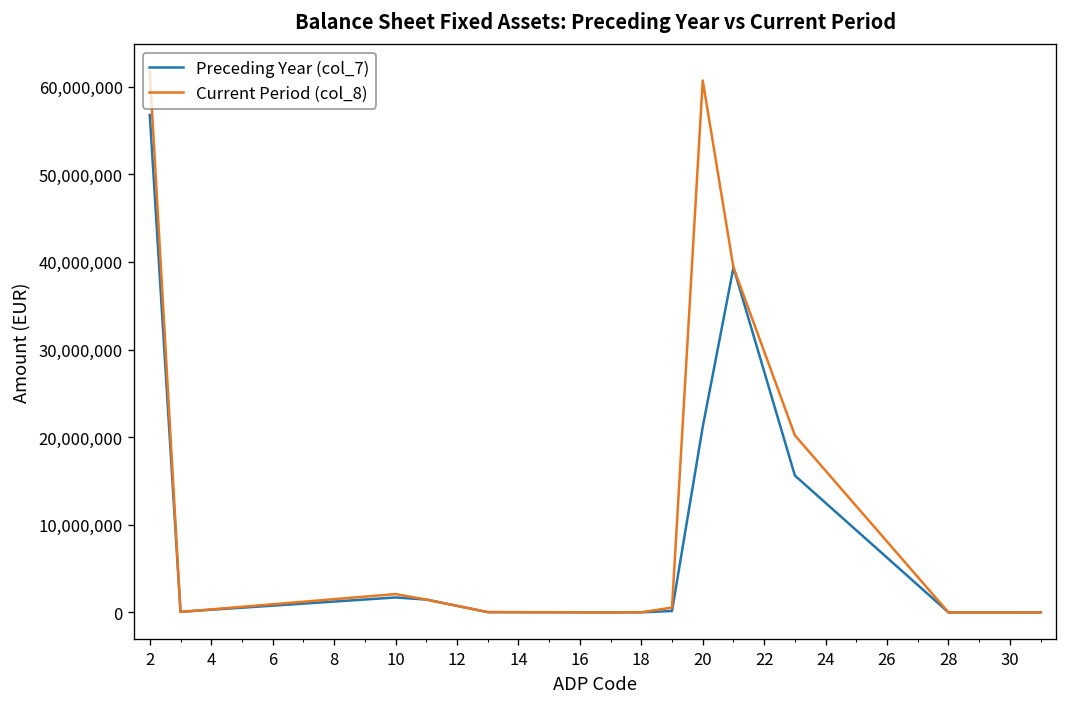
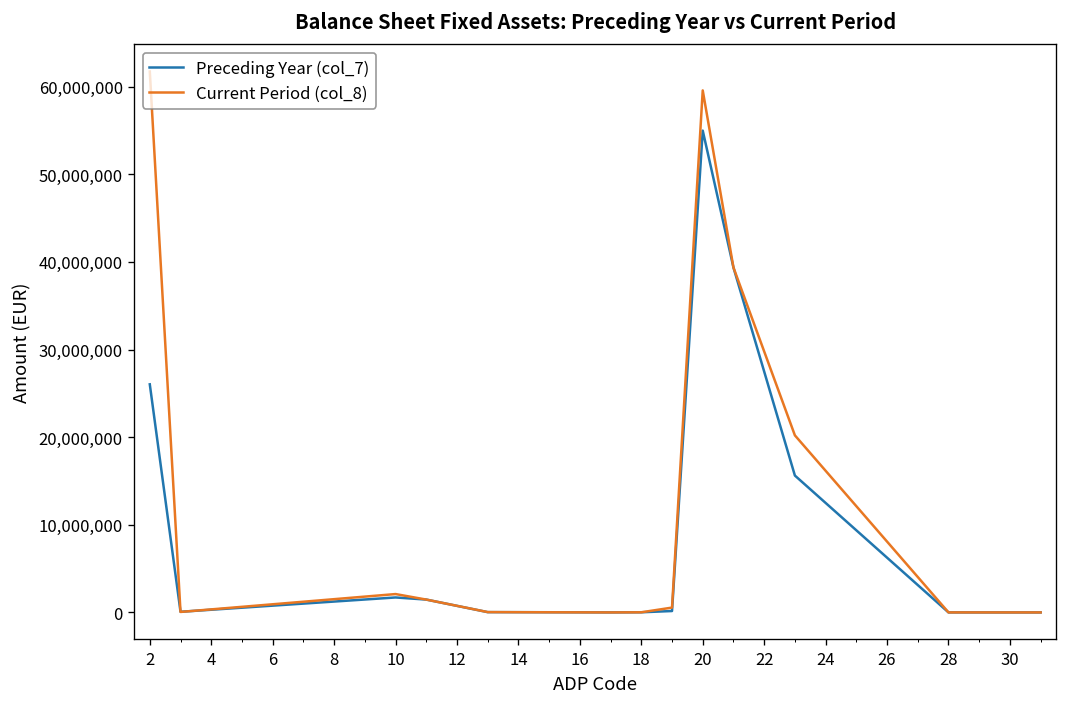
Preceding Year (col_7), 2: 57,000,000 -> 26,000,000
Preceding Year (col_7), 20: 21,000,000 -> 55,000,000
Current Period (col_8), 20: 61,000,000 -> 60,000,000
